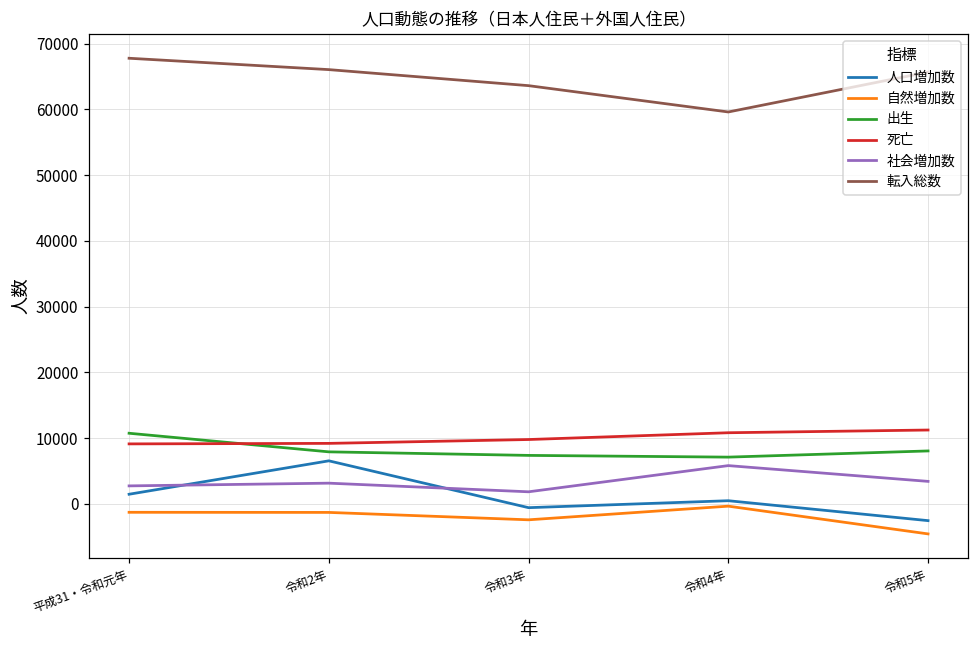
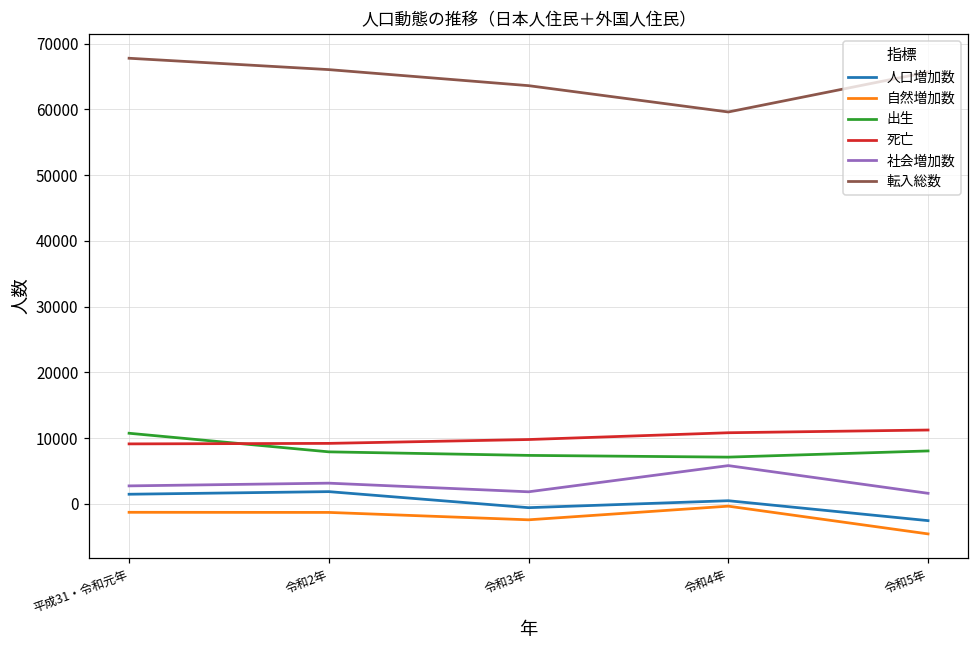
人口増加数, 令和2年: 7000 -> 2000
社会増加数, 令和5年: 3000 -> 2000
